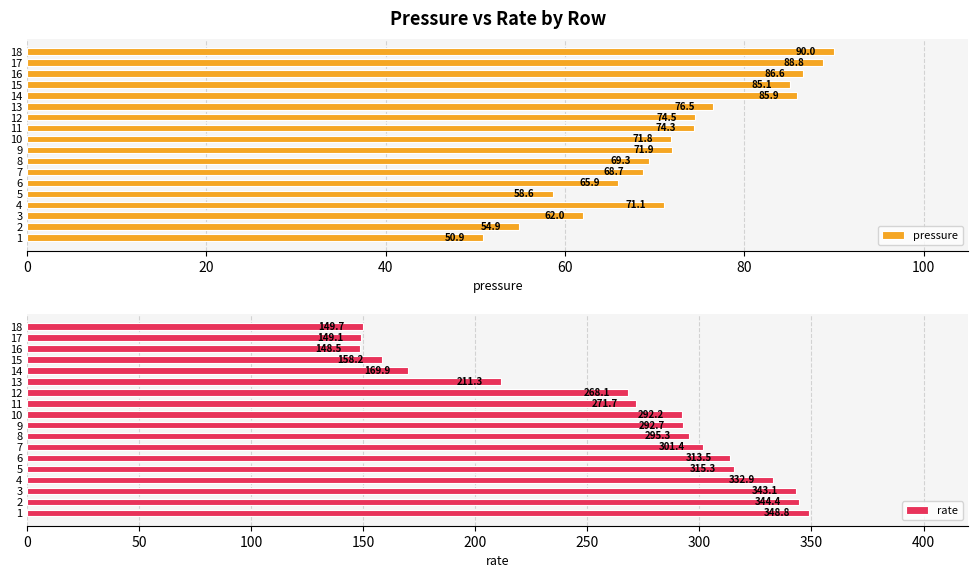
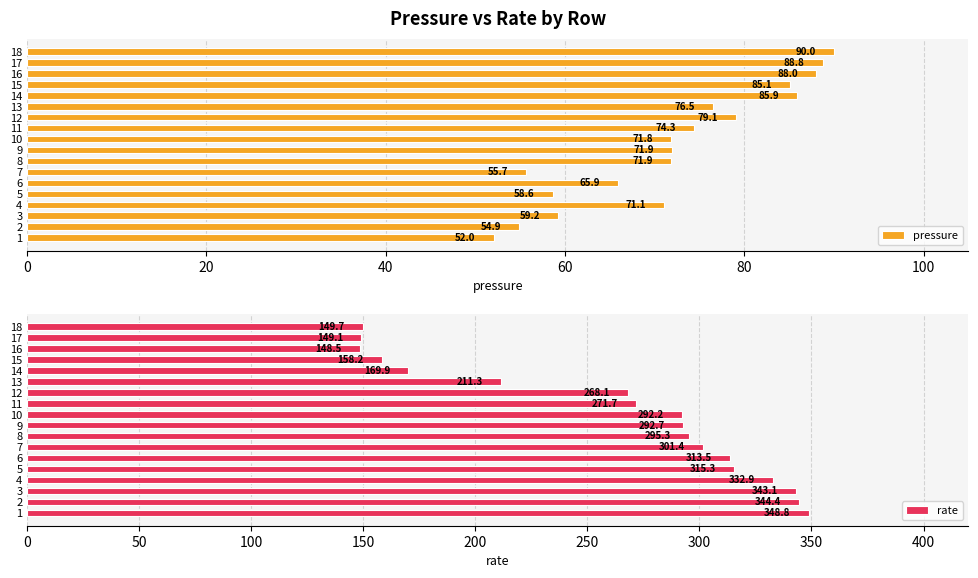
Pressure vs Rate by Row, 16: 86.6 -> 88.0
Pressure vs Rate by Row, 12: 74.5 -> 79.1
Pressure vs Rate by Row, 8: 69.3 -> 71.9
Pressure vs Rate by Row, 7: 68.7 -> 55.7
Pressure vs Rate by Row, 3: 62.0 -> 59.2
Pressure vs Rate by Row, 1: 50.9 -> 52.0
